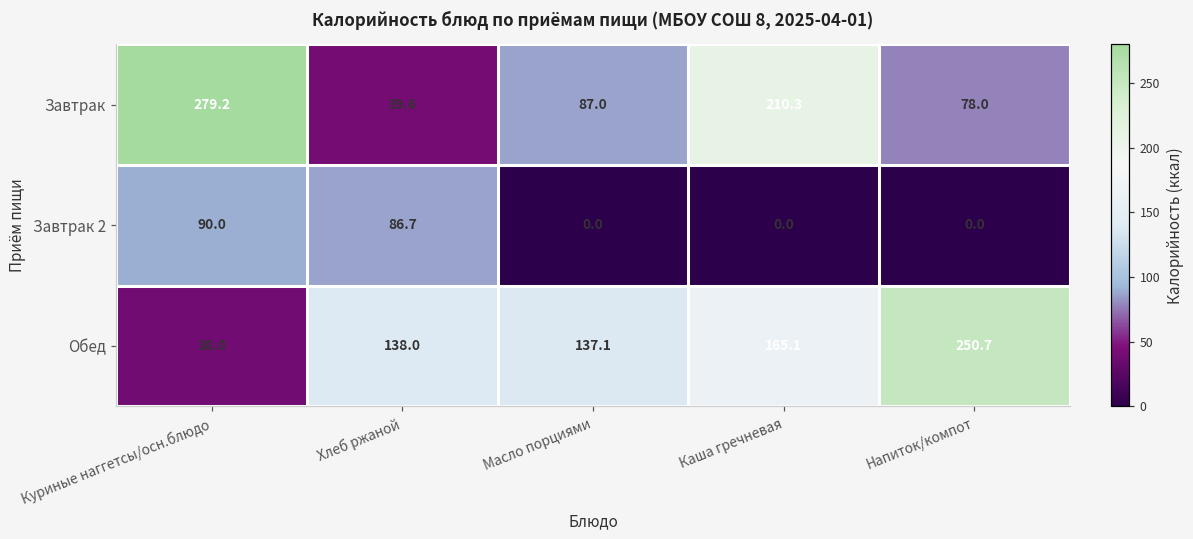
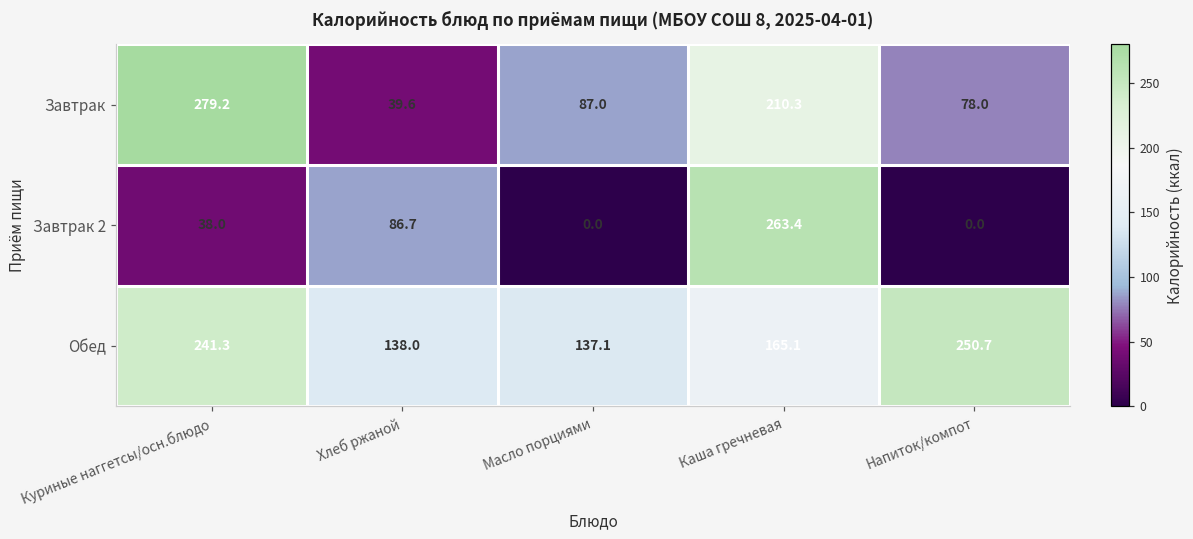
Завтрак 2, Куриные наггетсы/осн.блюдо: 90.0 -> 38.0
Завтрак 2, Каша гречневая: 0.0 -> 263.4
Обед, Куриные наггетсы/осн.блюдо: 38.0 -> 241.3
